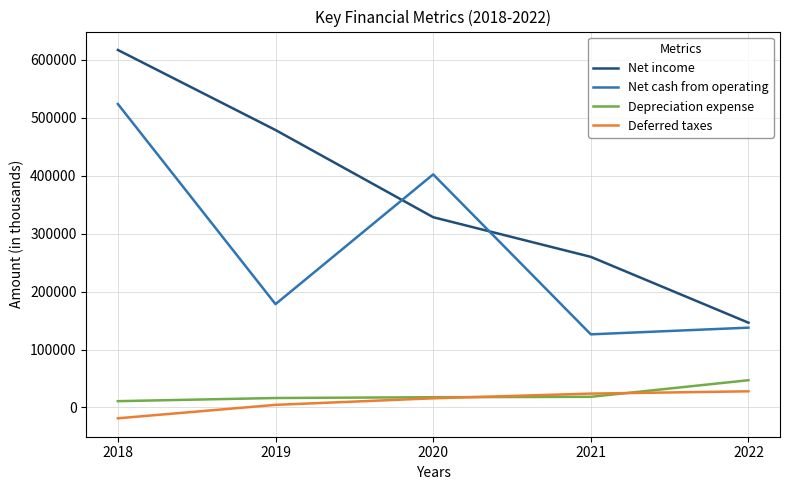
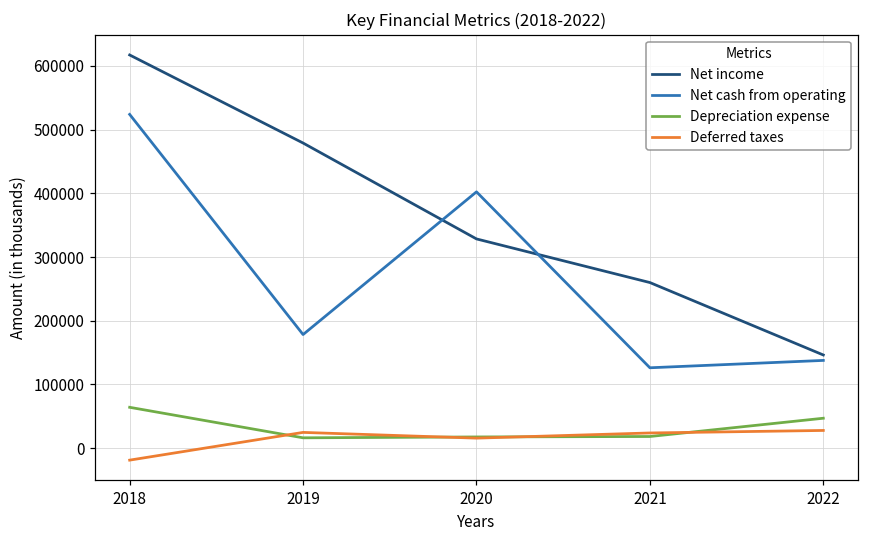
Depreciation expense, 2018: 10000 -> 60000
Deferred taxes, 2019: 0 -> 20000
